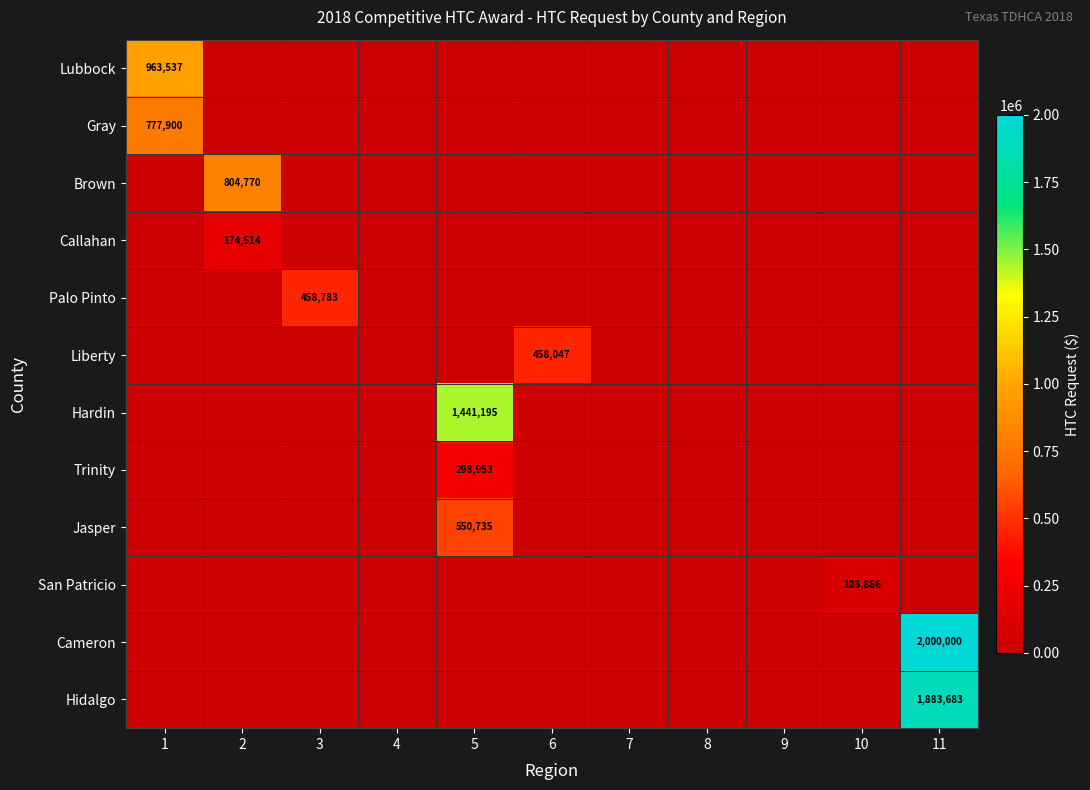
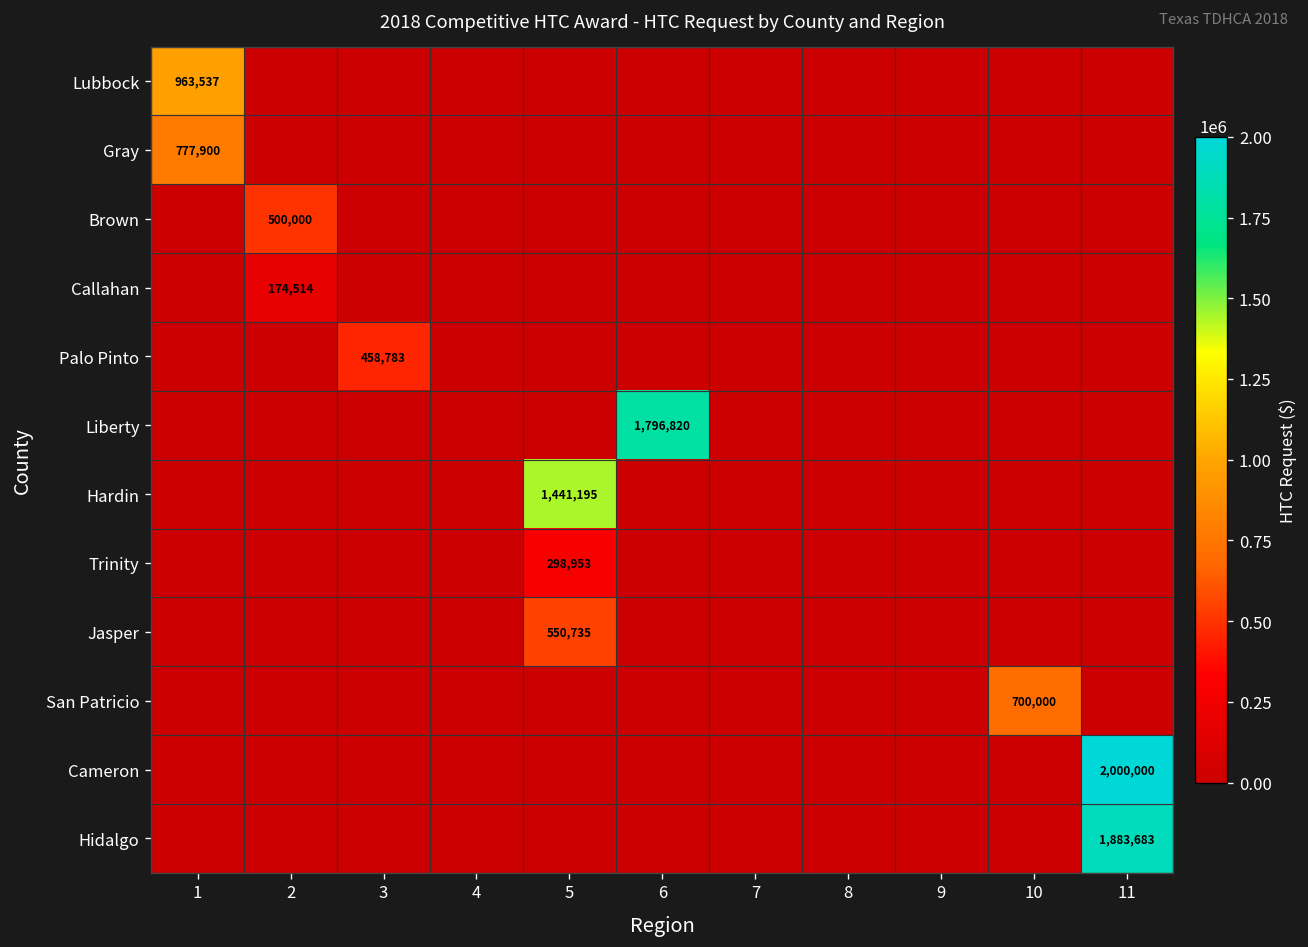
Brown, 2: 804,770 -> 500,000
Liberty, 6: 458,047 -> 1,796,820
San Patricio, 10: 108,886 -> 700,000
